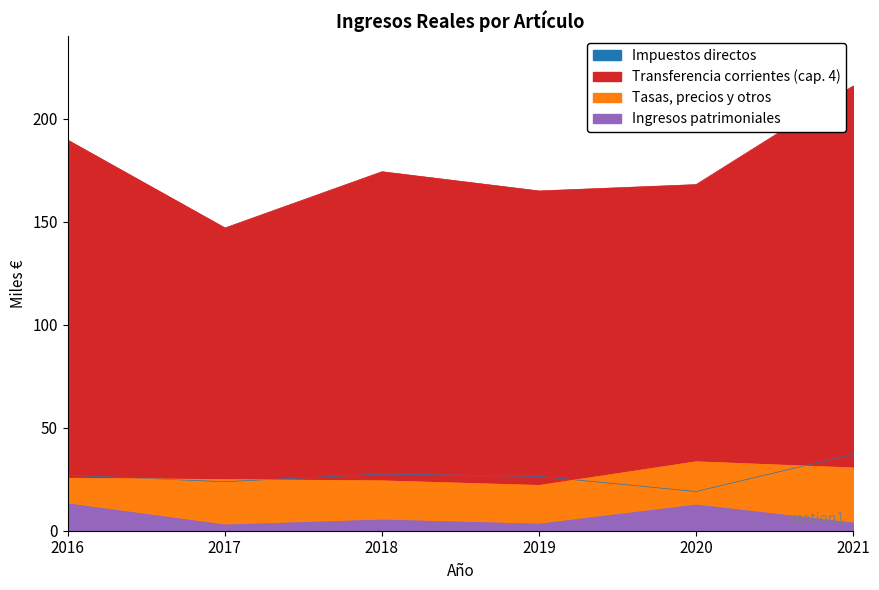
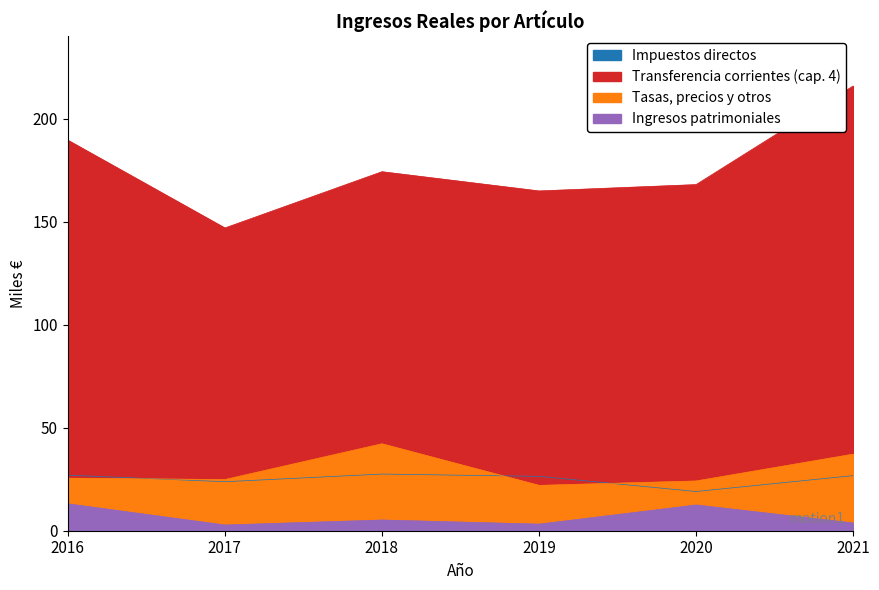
Tasas, precios y otros, 2018: 24 -> 42
Tasas, precios y otros, 2020: 33 -> 24
Impuestos directos, 2021: 37 -> 27
Tasas, precios y otros, 2021: 31 -> 37
